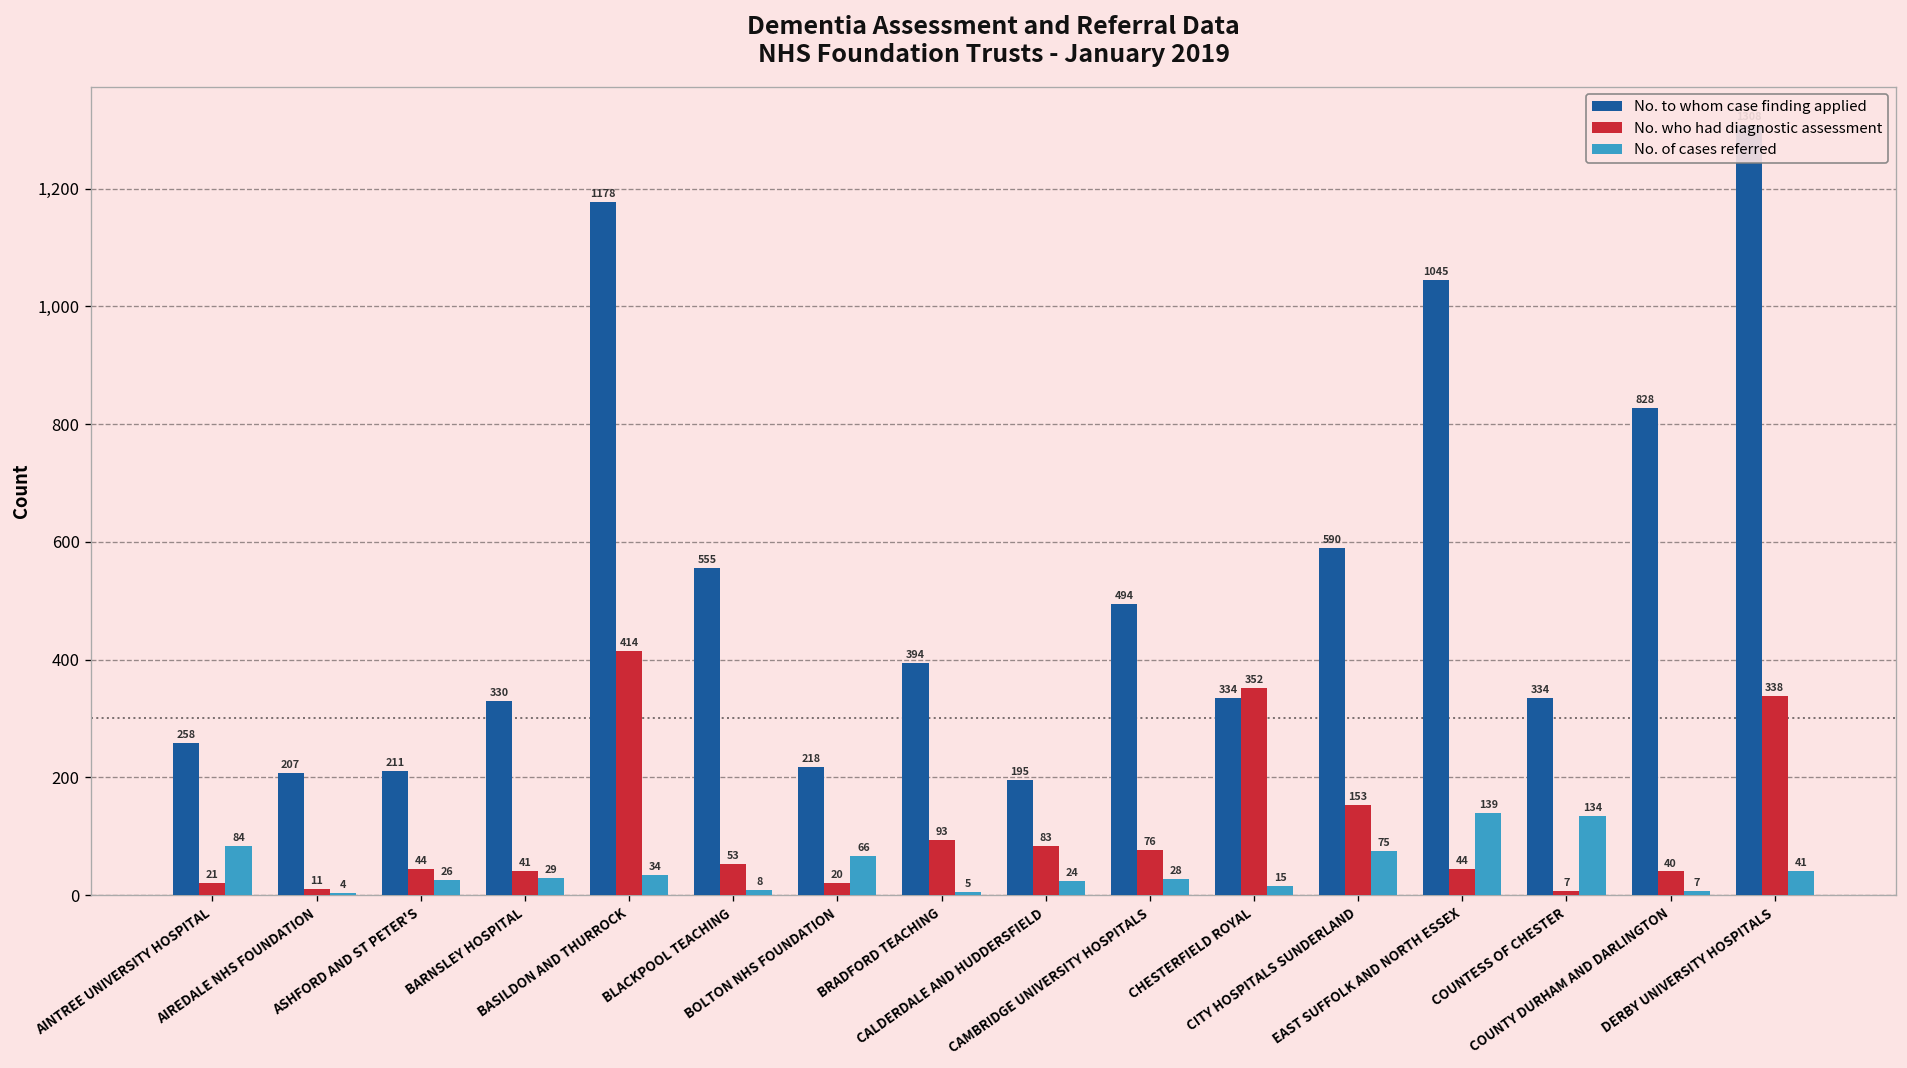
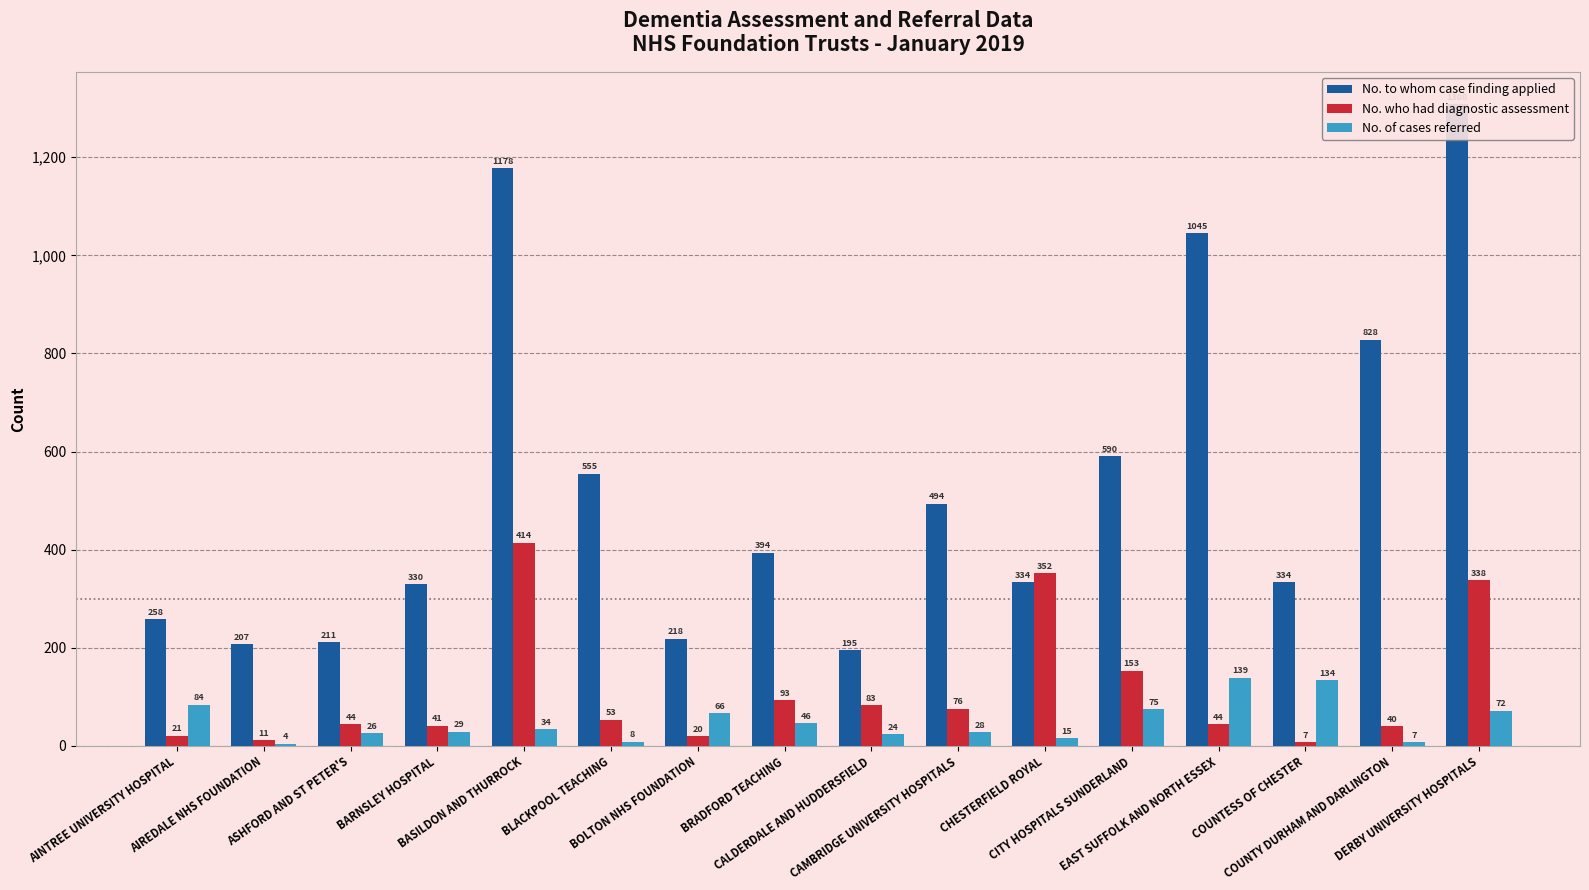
No. of cases referred, BRADFORD TEACHING: 5 -> 46
No. of cases referred, DERBY UNIVERSITY HOSPITALS: 41 -> 72
